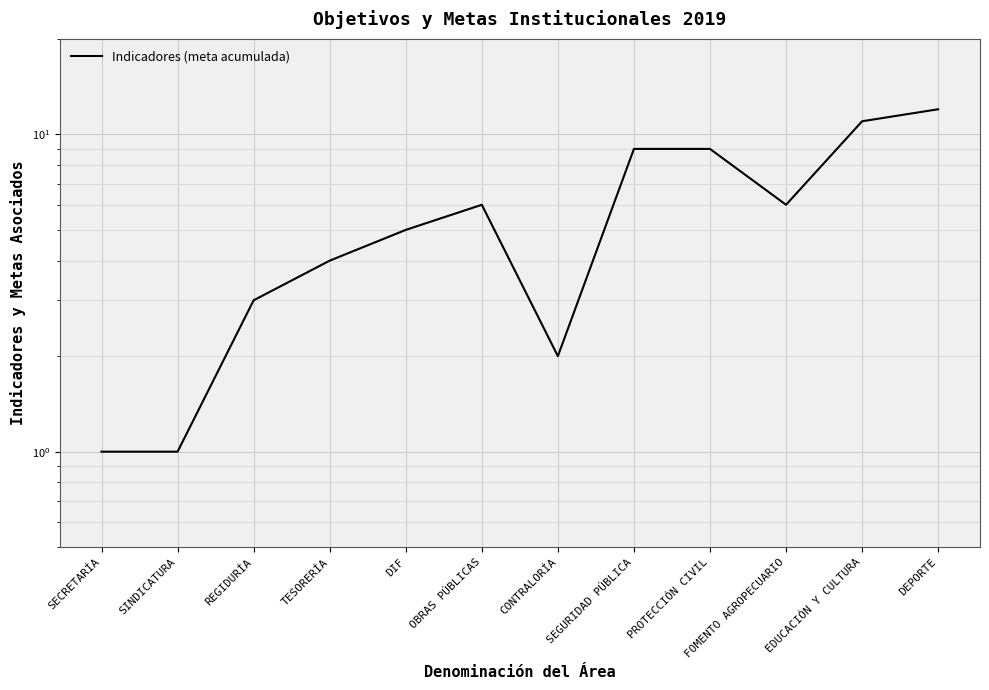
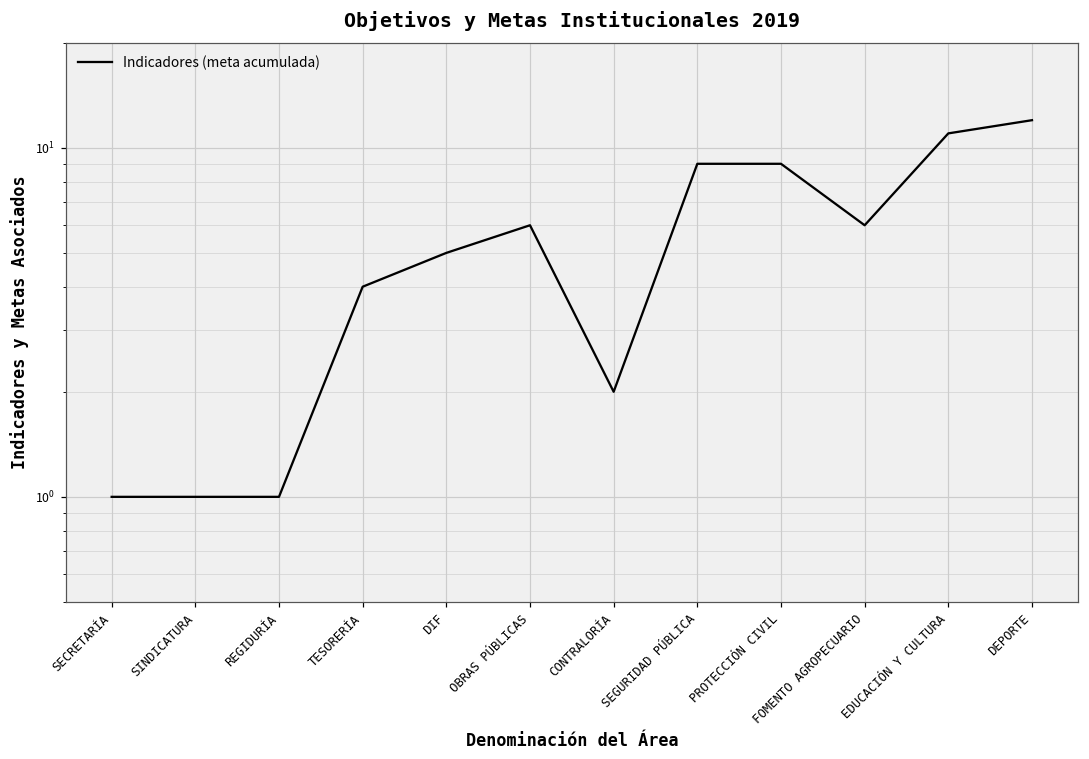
REGIDURÍA: 3 -> 1
